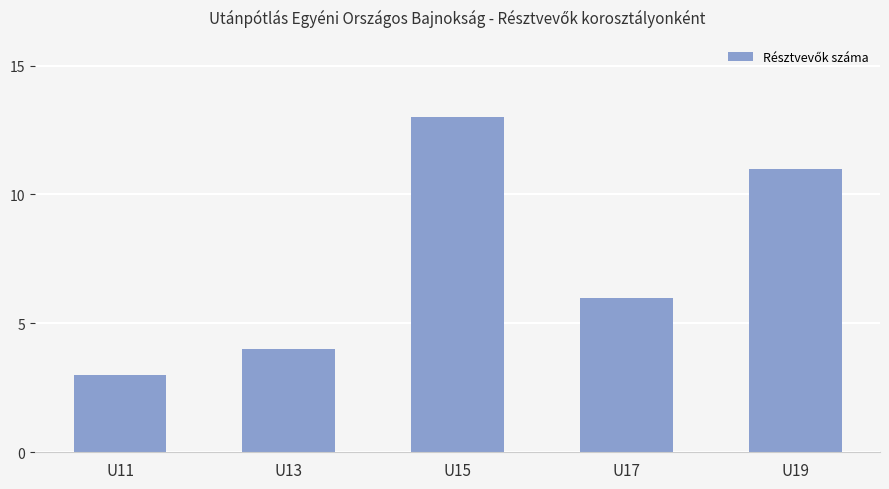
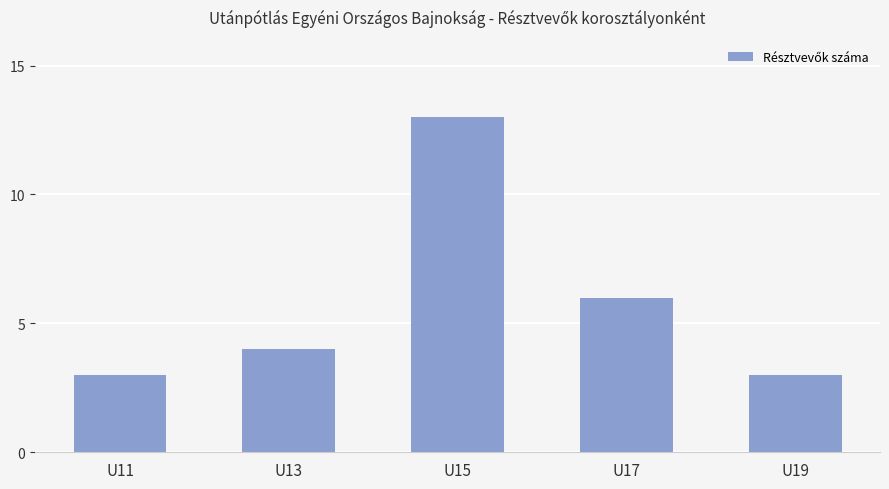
U19: 11 -> 3
